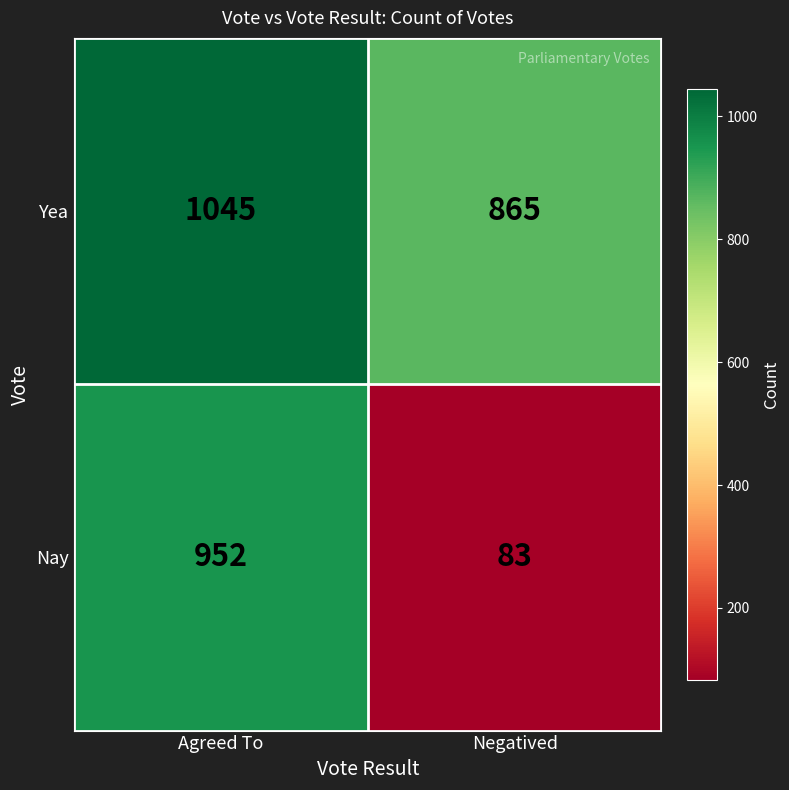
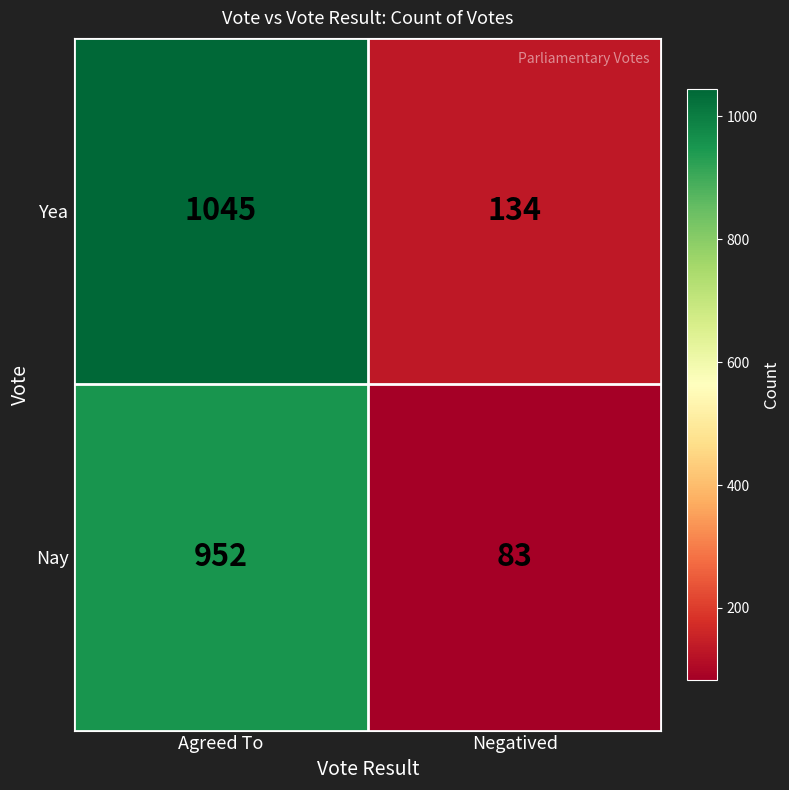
Yea, Negatived: 865 -> 134
